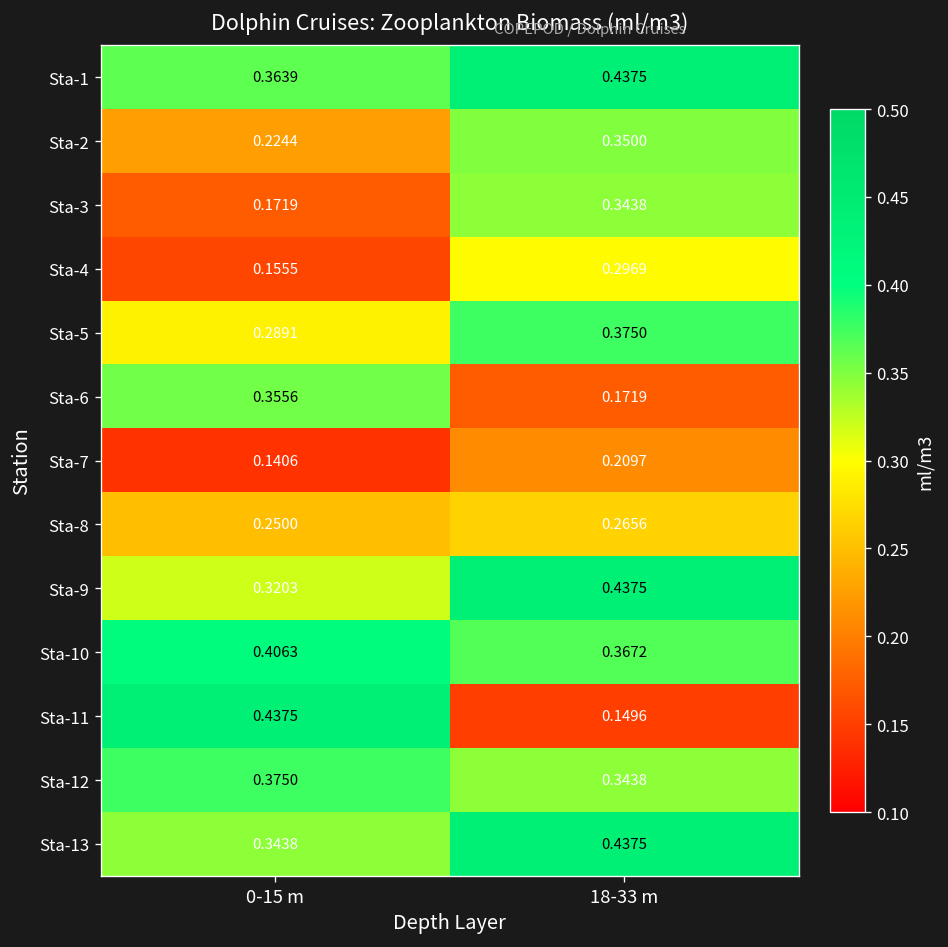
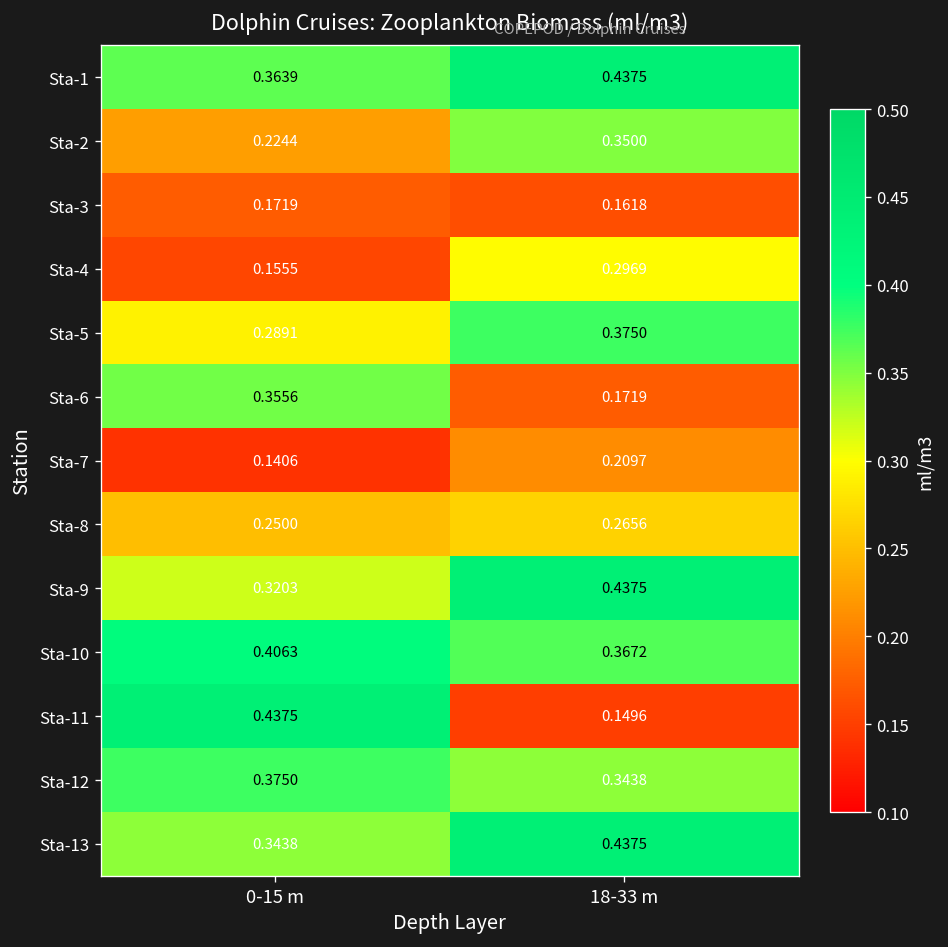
Sta-3, 18-33 m: 0.3438 -> 0.1618
